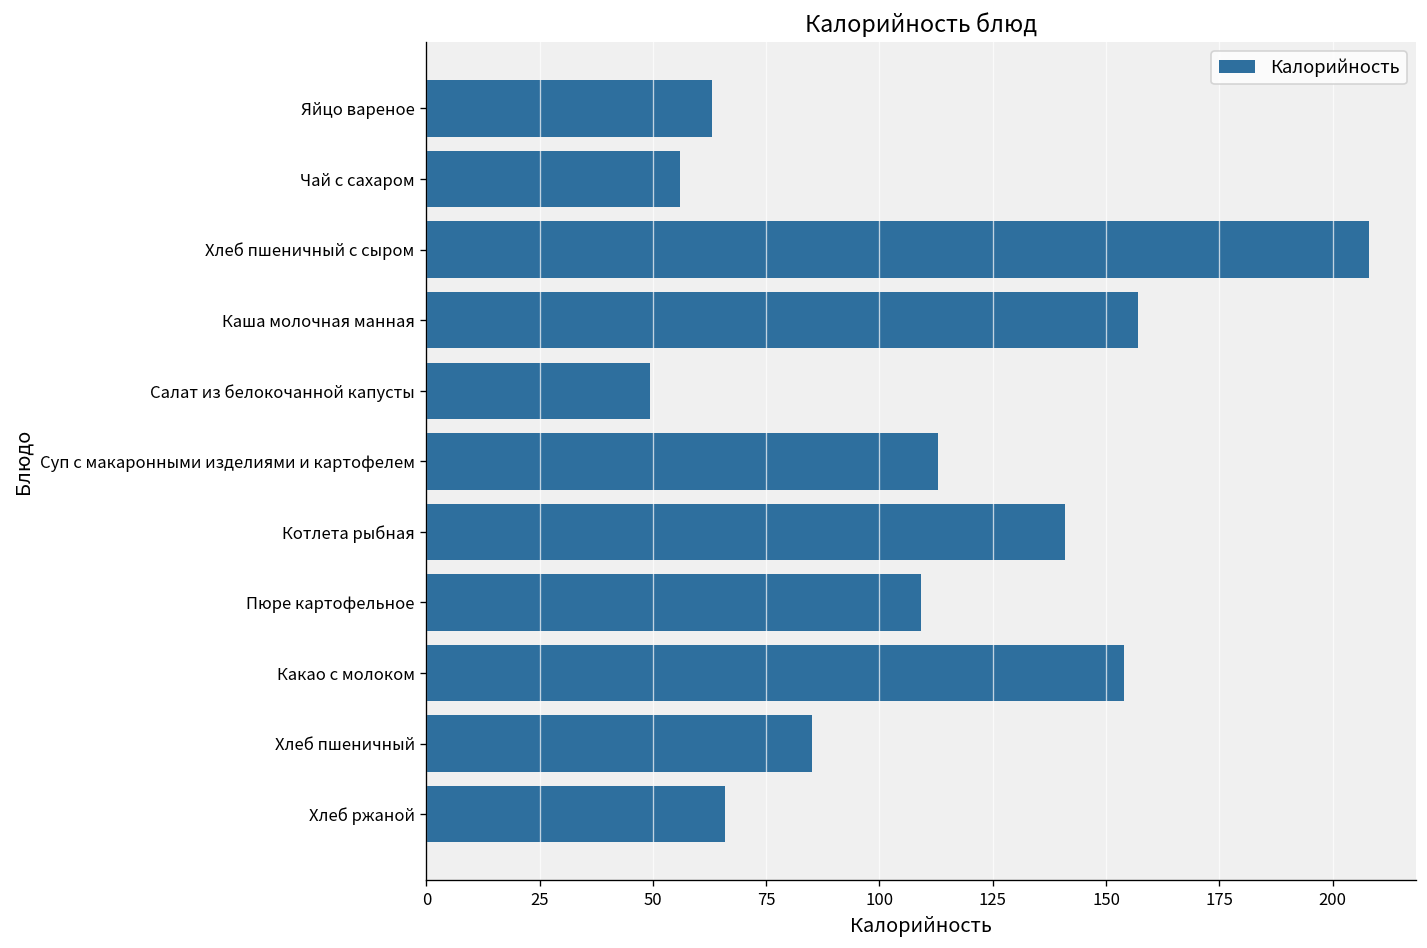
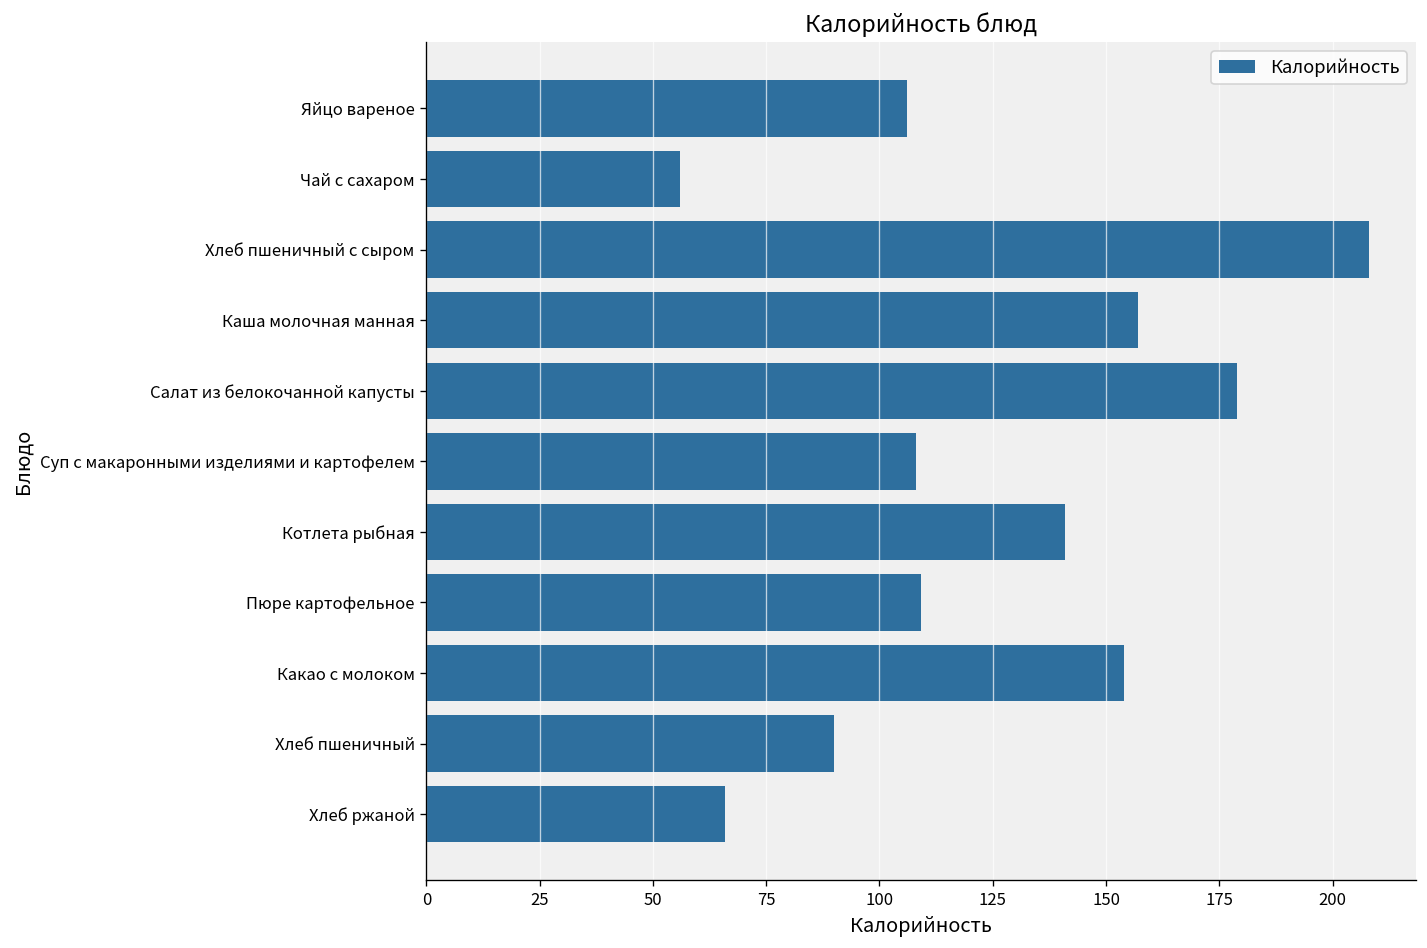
Яйцо вареное: 63 -> 106
Салат из белокочанной капусты: 49 -> 179
Суп с макаронными изделиями и картофелем: 113 -> 108
Хлеб пшеничный: 85 -> 90
